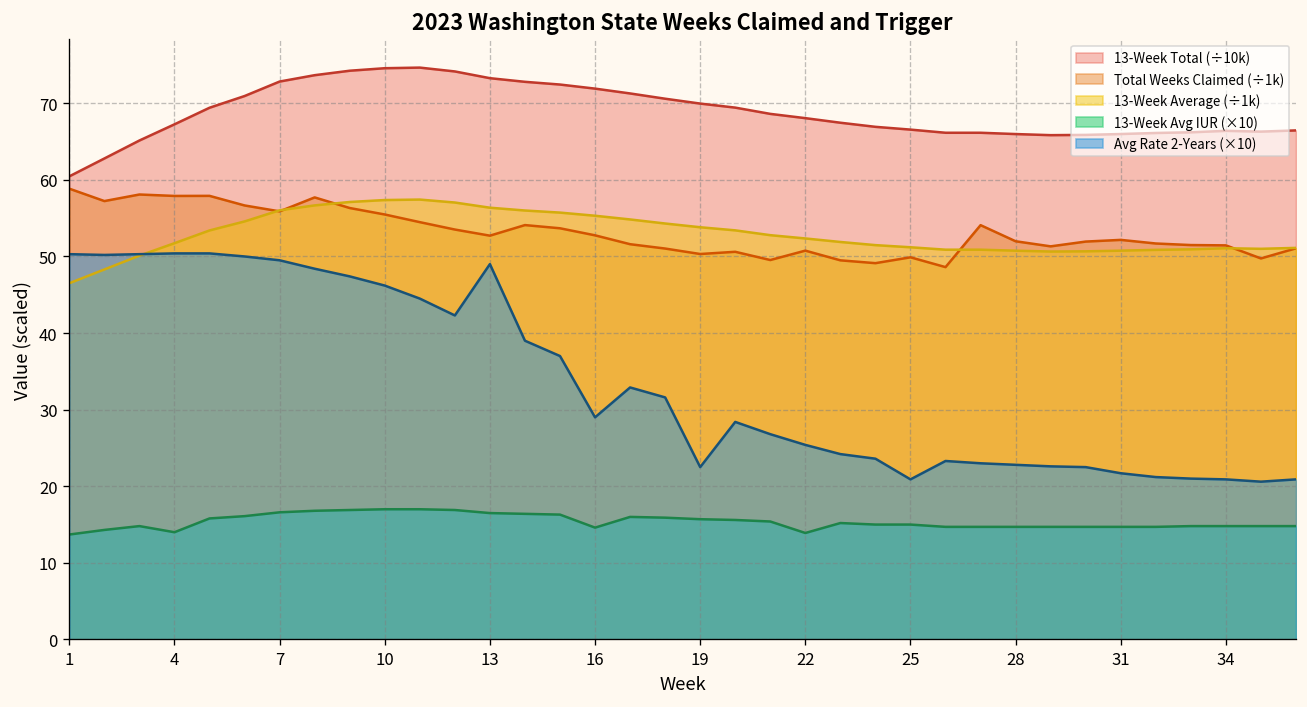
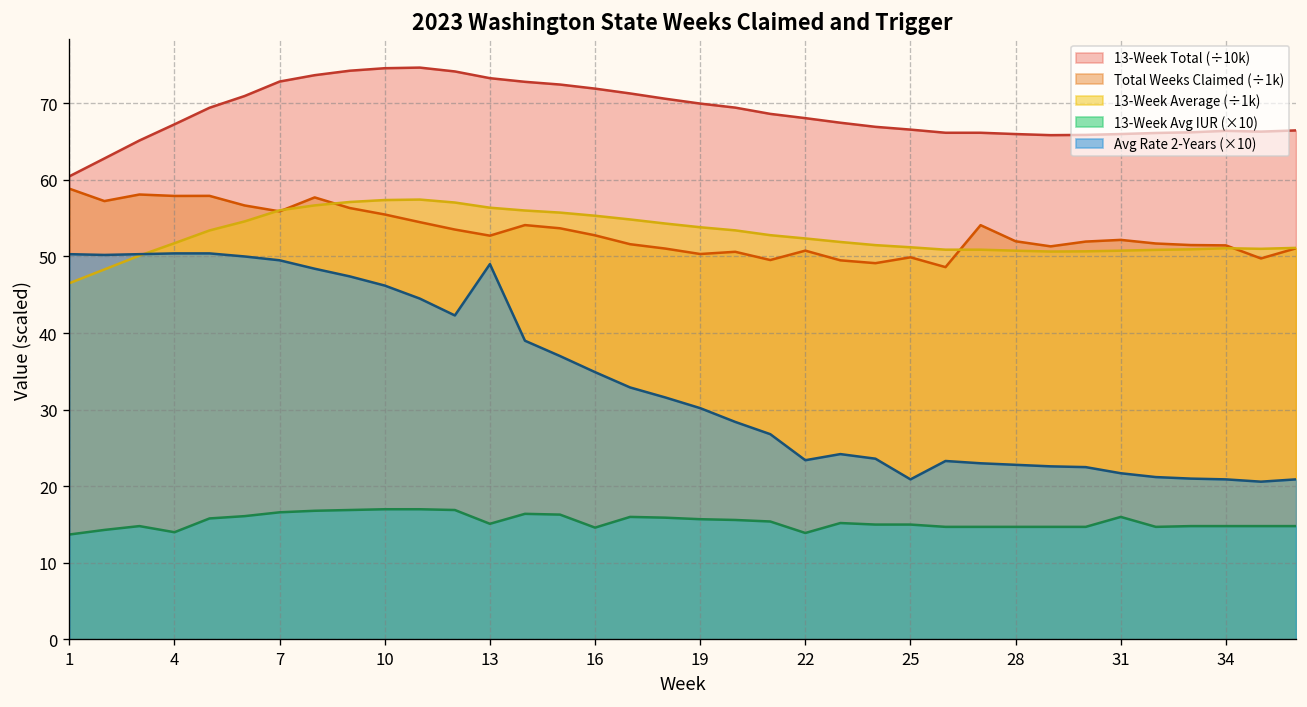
13-Week Avg IUR (×10), 13: 17 -> 15
Avg Rate 2-Years (×10), 16: 29 -> 35
Avg Rate 2-Years (×10), 19: 23 -> 30
Avg Rate 2-Years (×10), 22: 25 -> 23
13-Week Avg IUR (×10), 31: 15 -> 16
